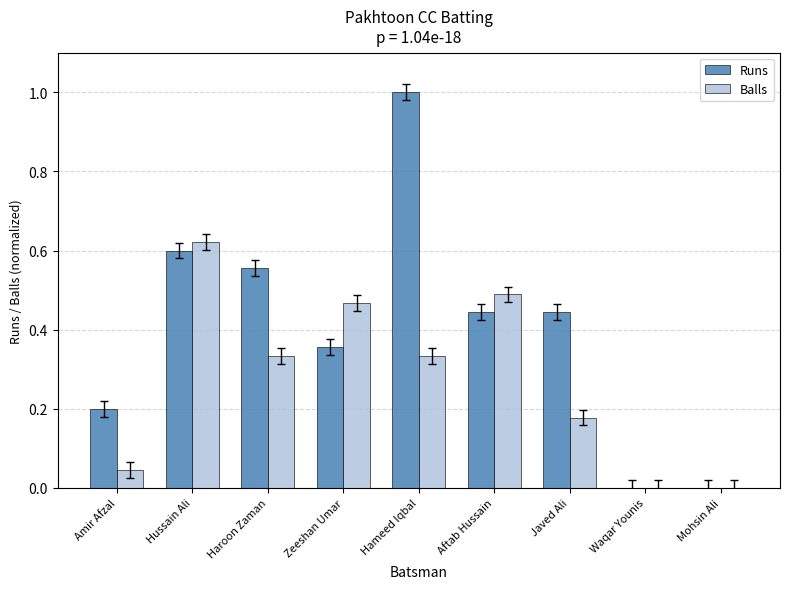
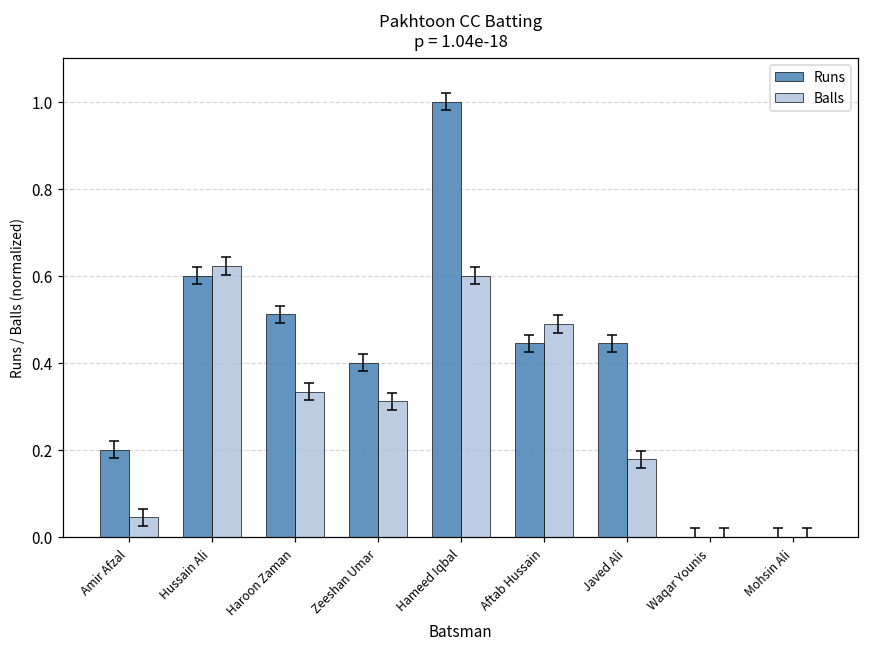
Runs, Haroon Zaman: 0.56 -> 0.51
Runs, Zeeshan Umar: 0.36 -> 0.40
Balls, Zeeshan Umar: 0.47 -> 0.31
Balls, Hameed Iqbal: 0.33 -> 0.60
